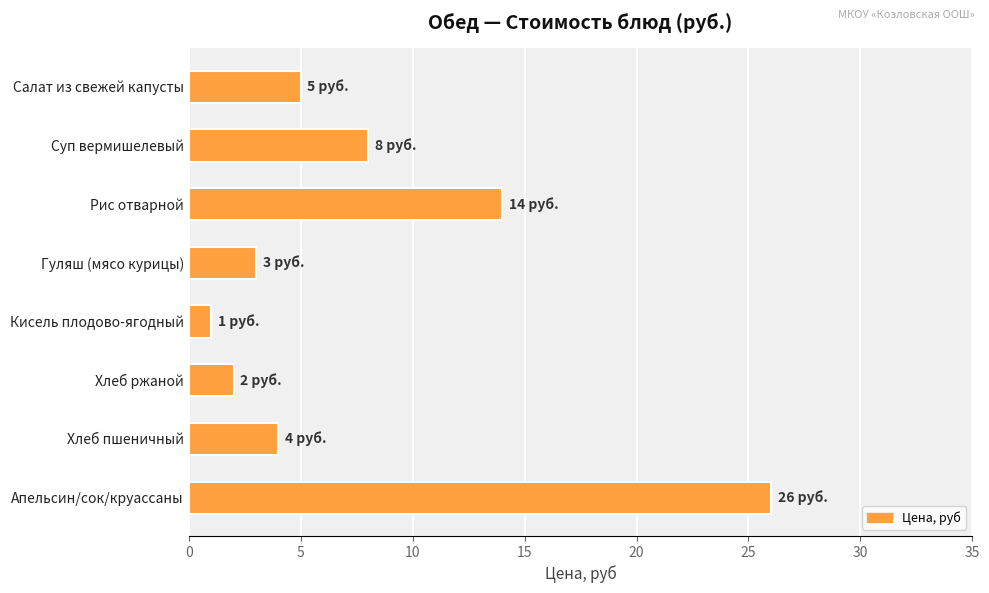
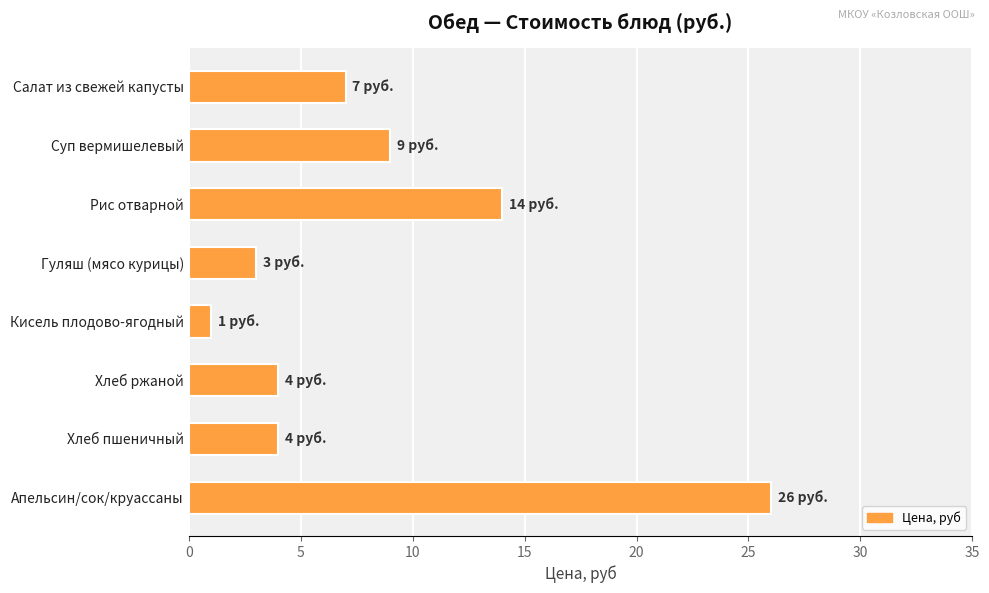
Салат из свежей капусты: 5 -> 7
Суп вермишелевый: 8 -> 9
Хлеб ржаной: 2 -> 4
